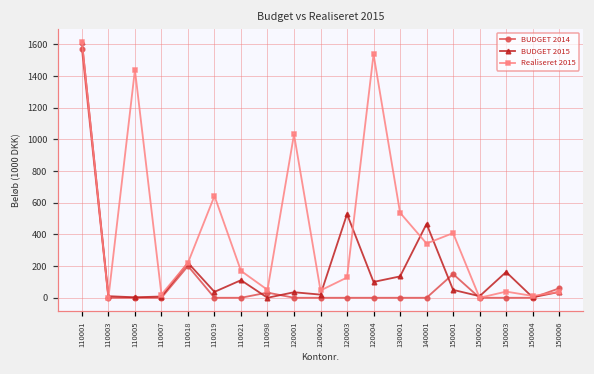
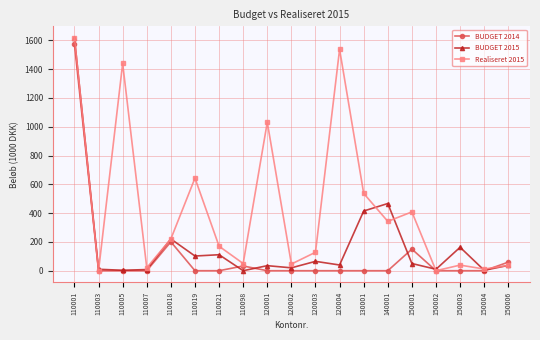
BUDGET 2015, 110019: 40 -> 100
BUDGET 2015, 120003: 530 -> 70
BUDGET 2015, 120004: 100 -> 40
BUDGET 2015, 130001: 140 -> 410
